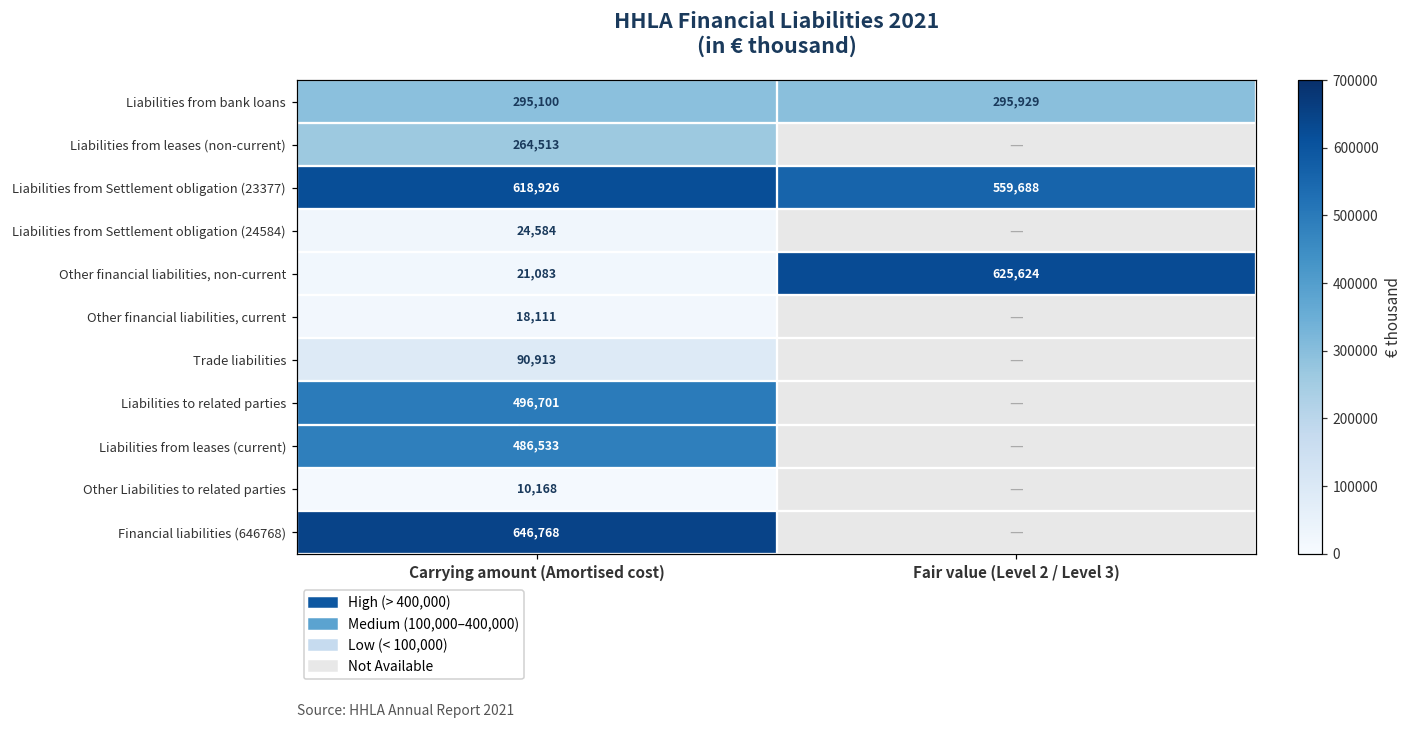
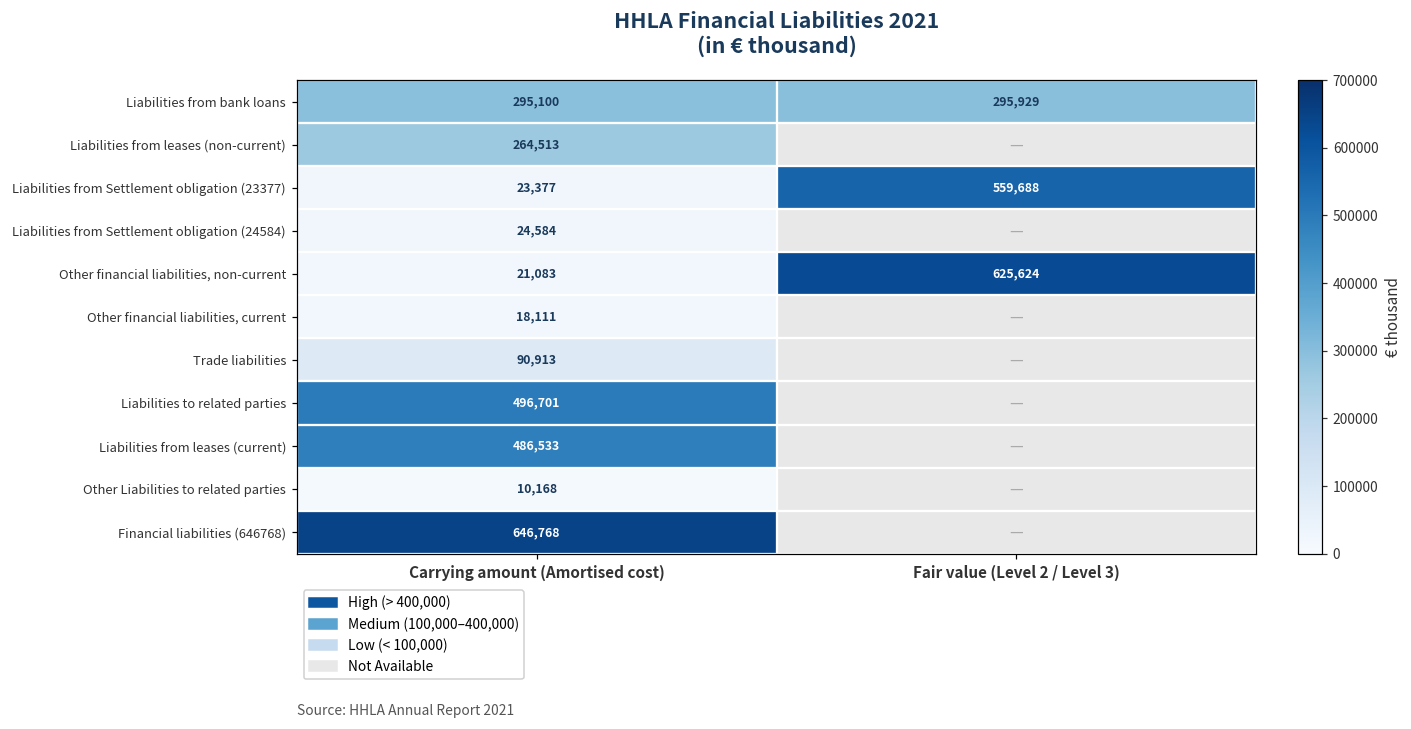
Liabilities from Settlement obligation (23377), Carrying amount (Amortised cost): 618,926 -> 23,377
